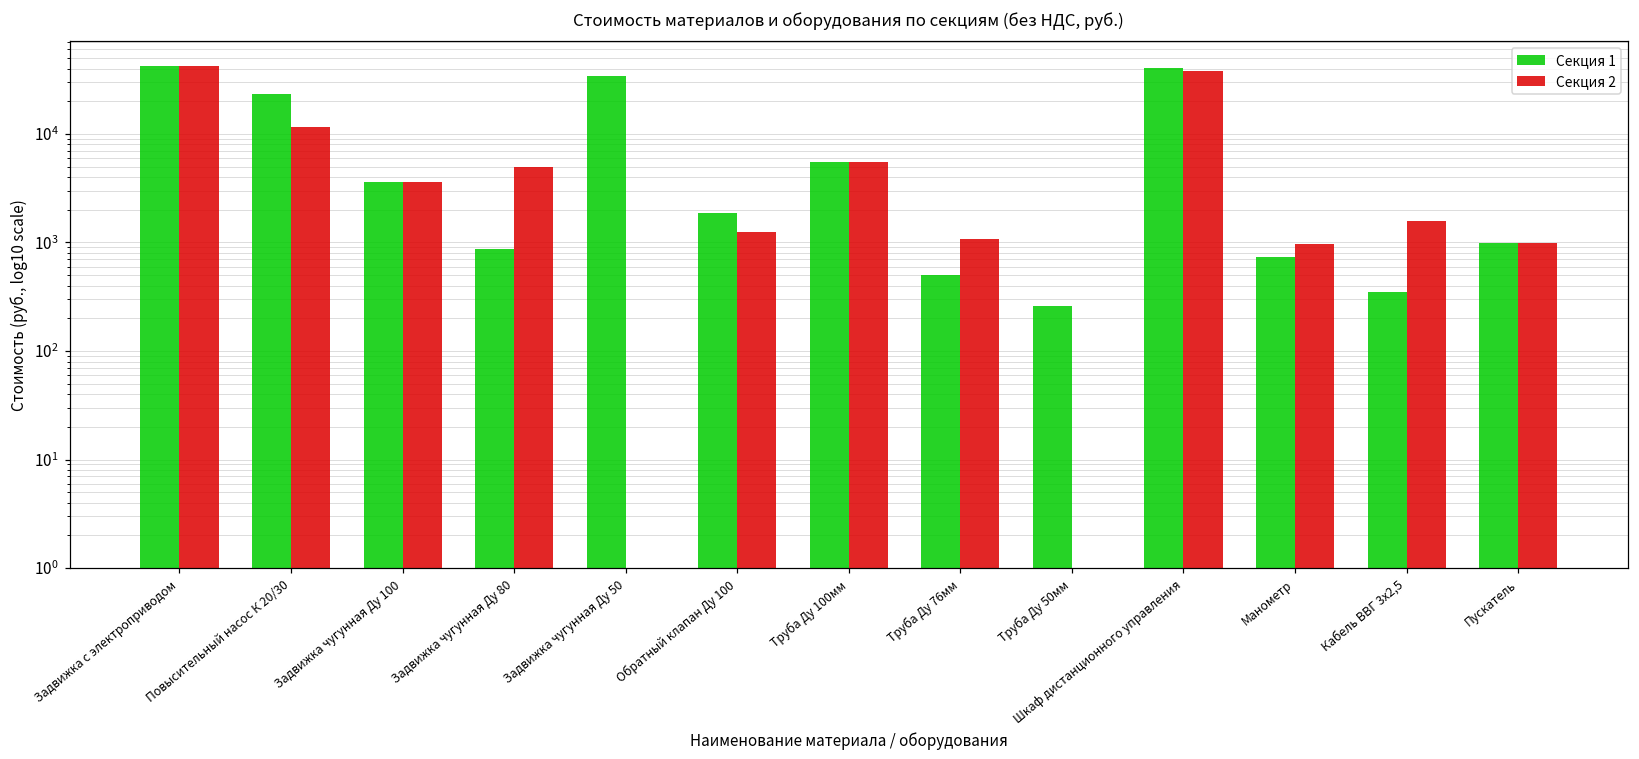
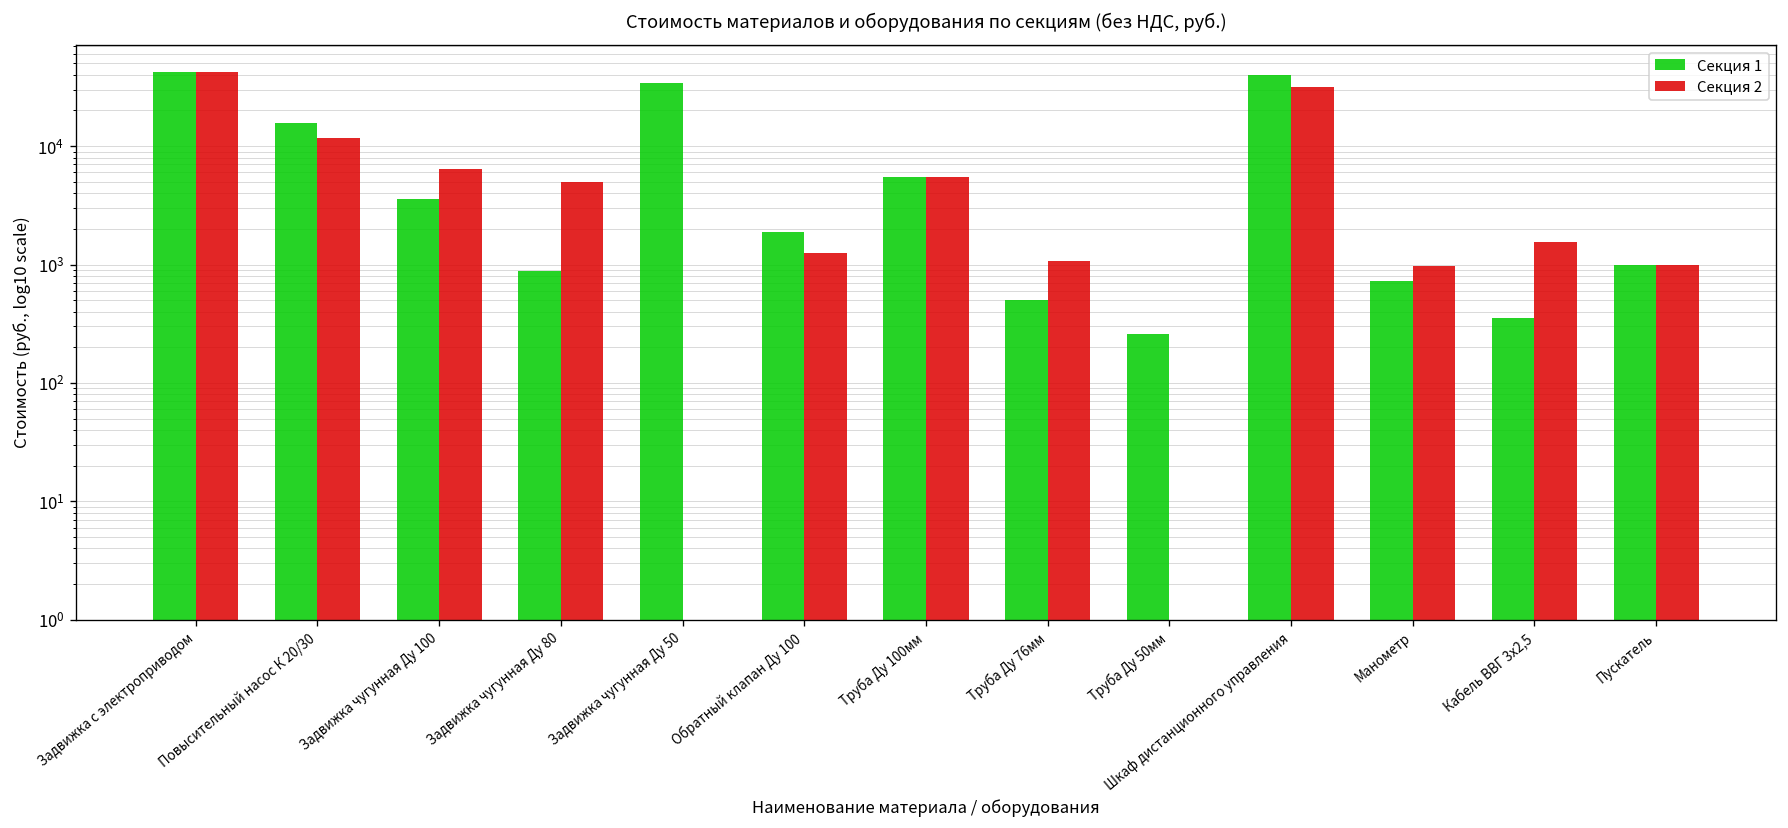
Секция 1, Повысительный насос К 20/30: 23000 -> 16000
Секция 2, Задвижка чугунная Ду 100: 3600 -> 6000
Секция 2, Шкаф дистанционного управления: 38000 -> 32000
